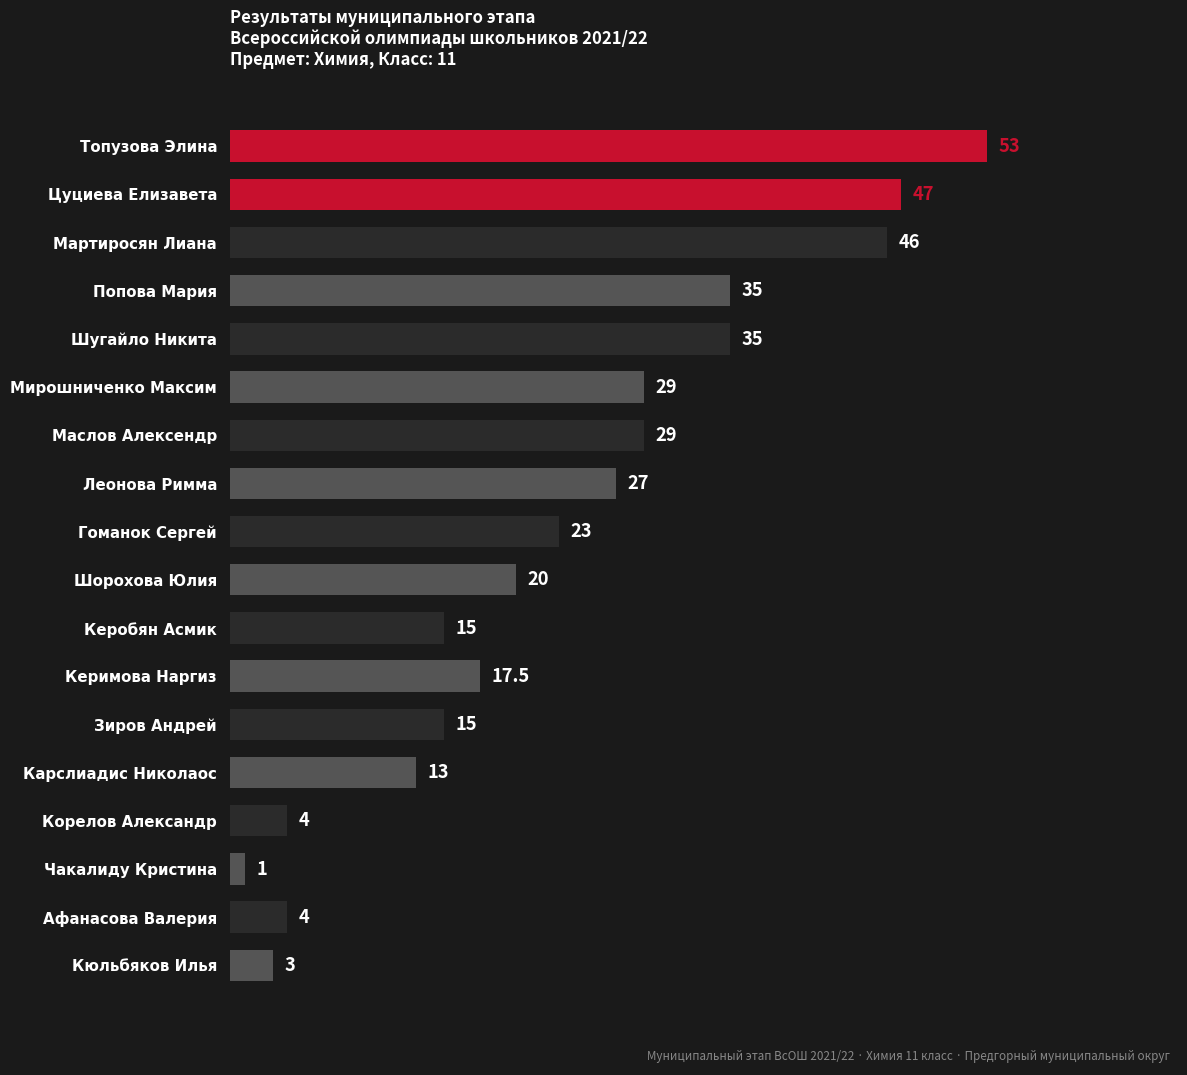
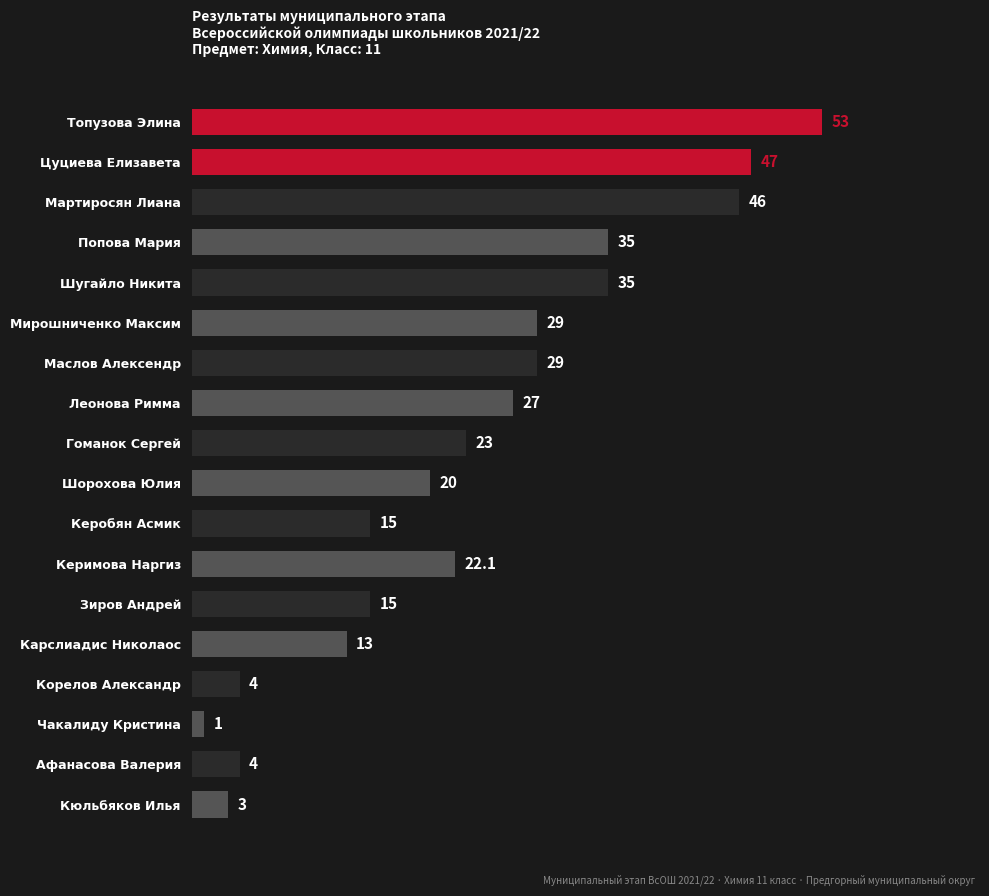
Керимова Наргиз: 17.5 -> 22.1
